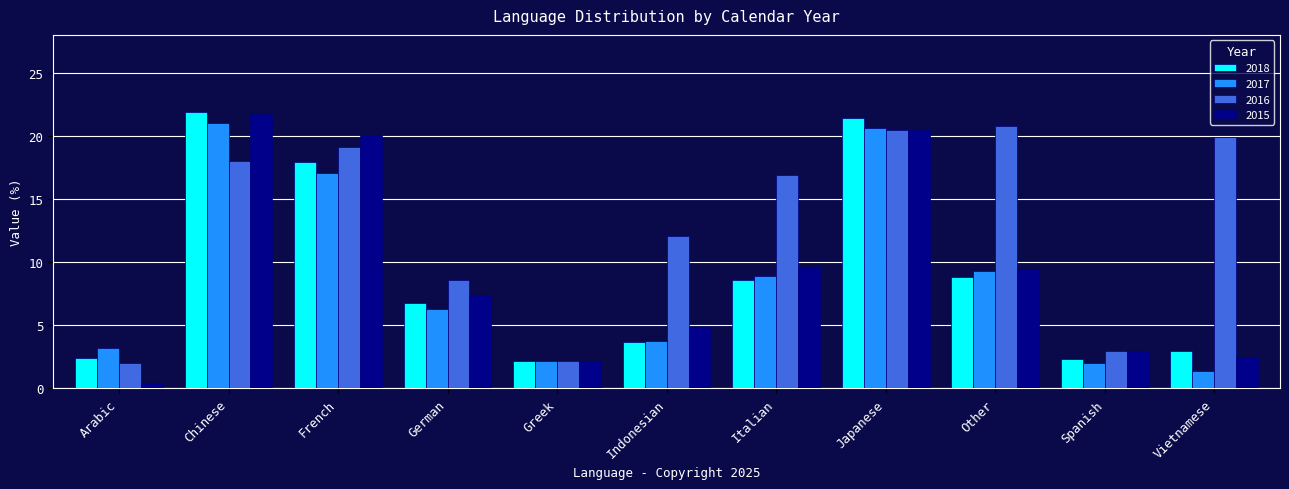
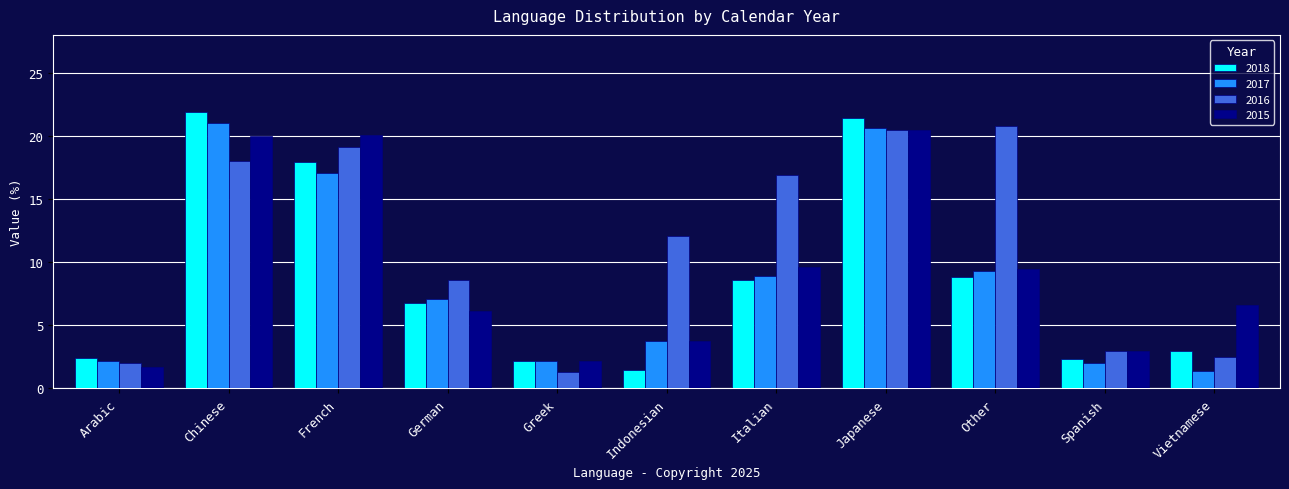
2017, Arabic: 3.2 -> 2.2
2015, Arabic: 0.4 -> 1.7
2015, Chinese: 21.7 -> 20.0
2017, German: 6.3 -> 7.1
2015, German: 7.4 -> 6.1
2016, Greek: 2.2 -> 1.3
2018, Indonesian: 3.7 -> 1.5
2015, Indonesian: 4.9 -> 3.8
2016, Vietnamese: 19.9 -> 2.5
2015, Vietnamese: 2.5 -> 6.6
